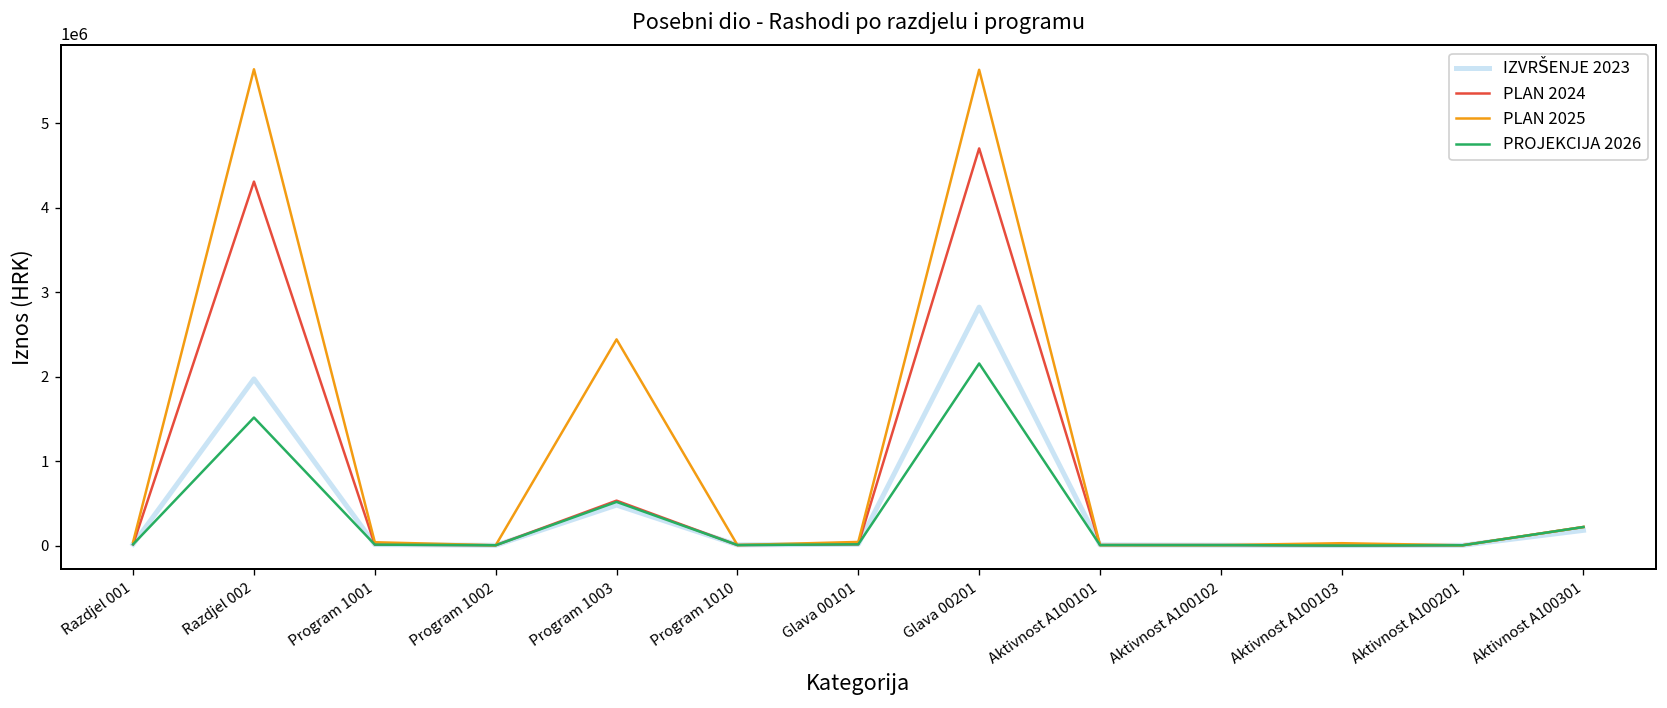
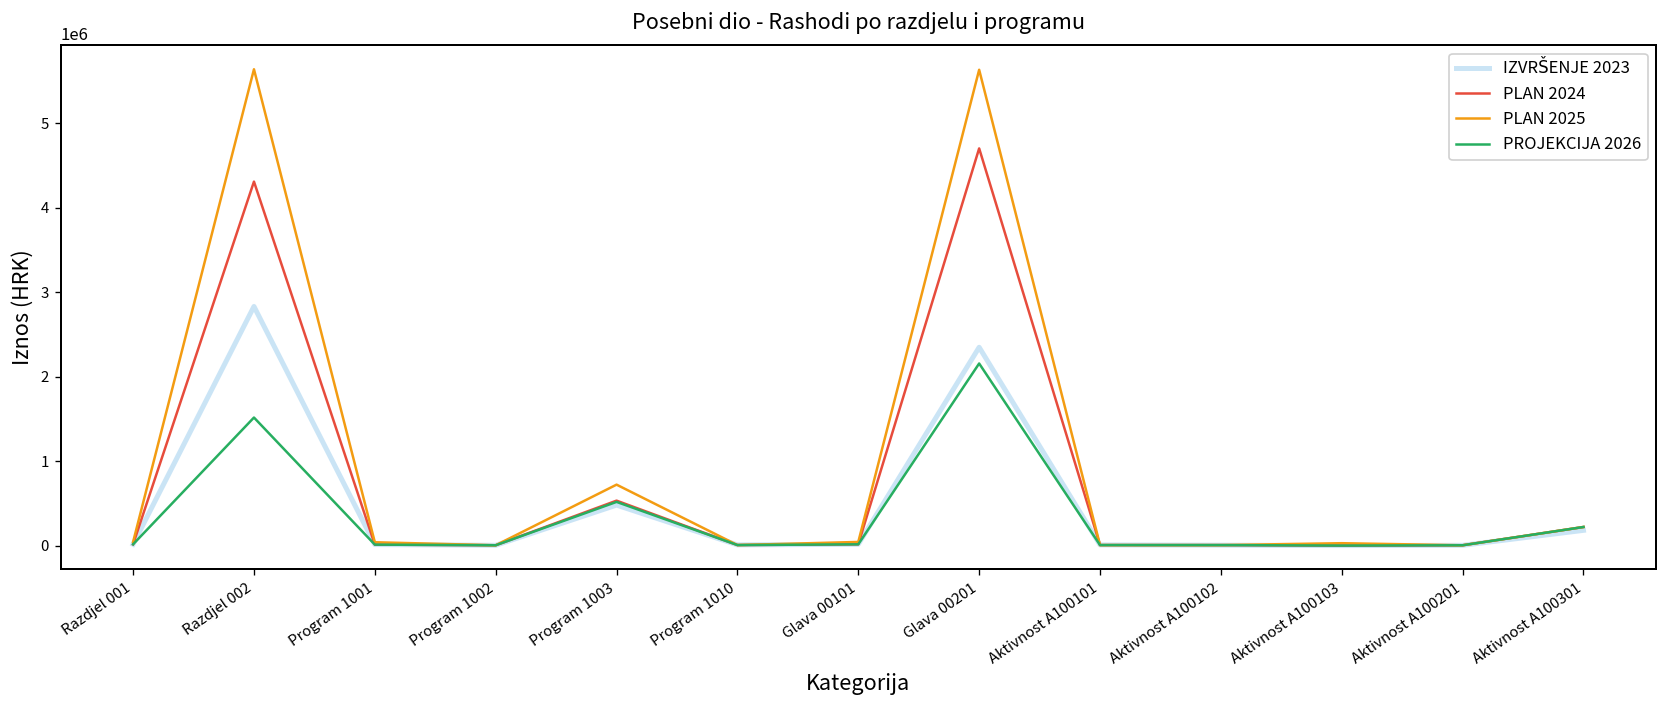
IZVRŠENJE 2023, Razdjel 002: 2000000 -> 2800000
PLAN 2025, Program 1003: 2400000 -> 700000
IZVRŠENJE 2023, Glava 00201: 2800000 -> 2300000
